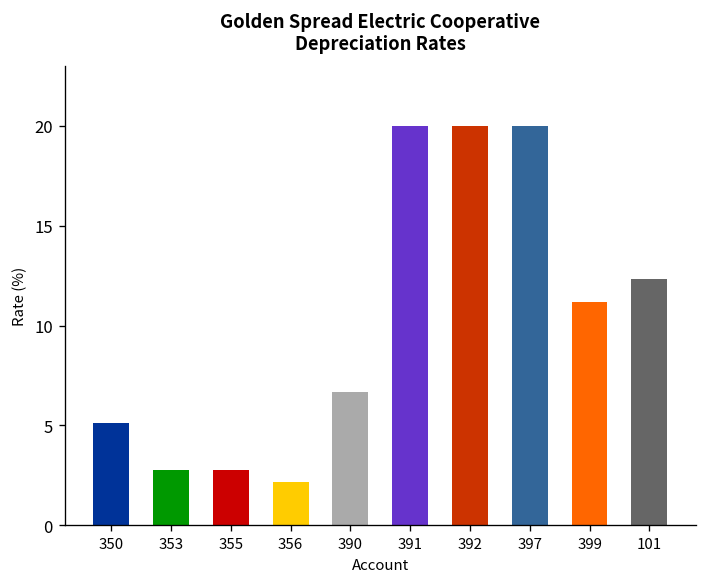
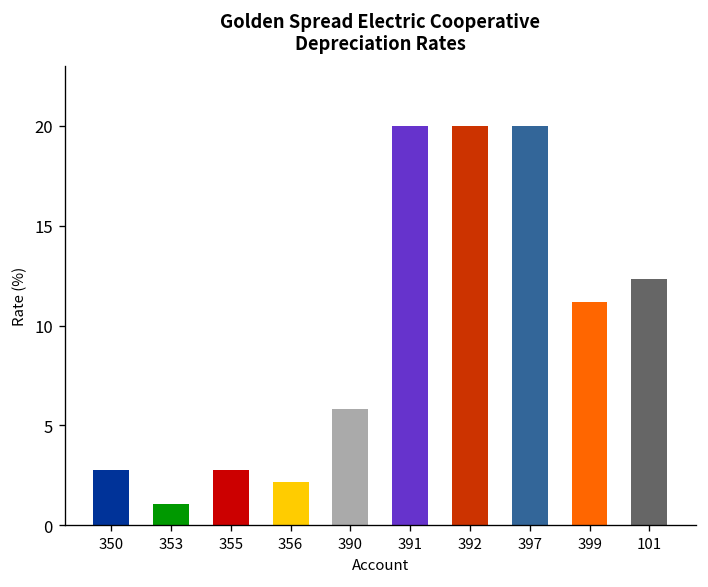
350: 5.1 -> 2.8
353: 2.8 -> 1.1
390: 6.7 -> 5.8
